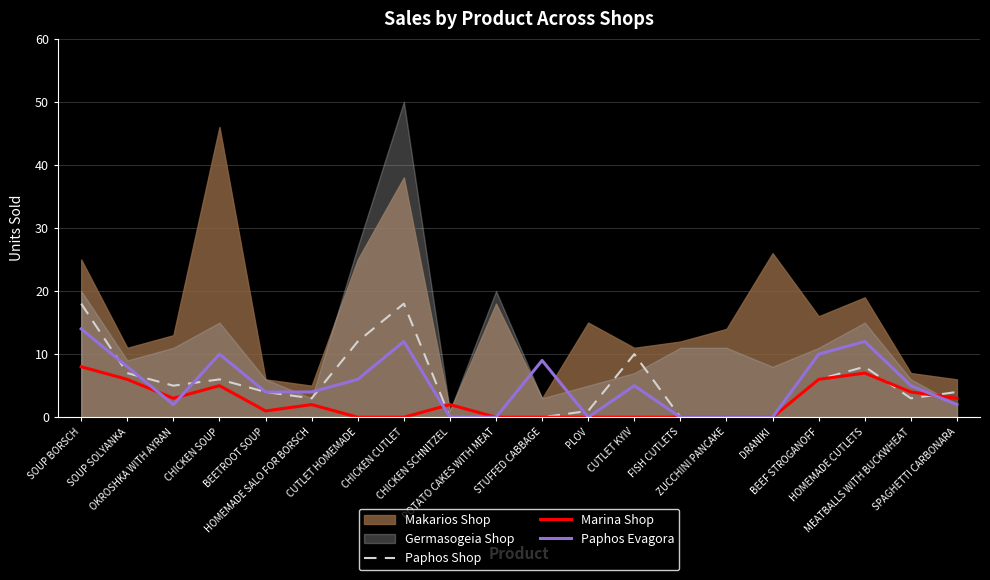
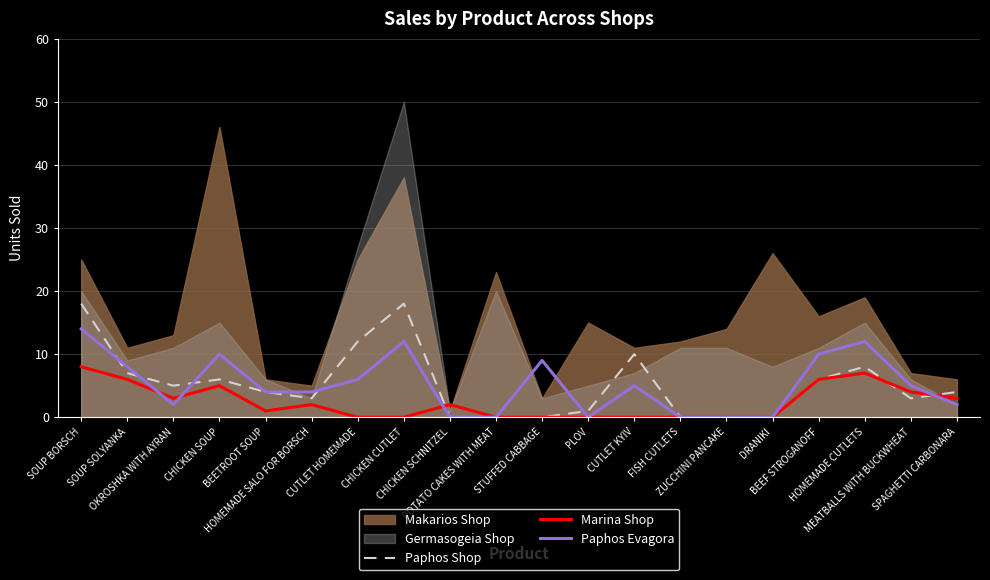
Makarios Shop, POTATO CAKES WITH MEAT: 18 -> 23
